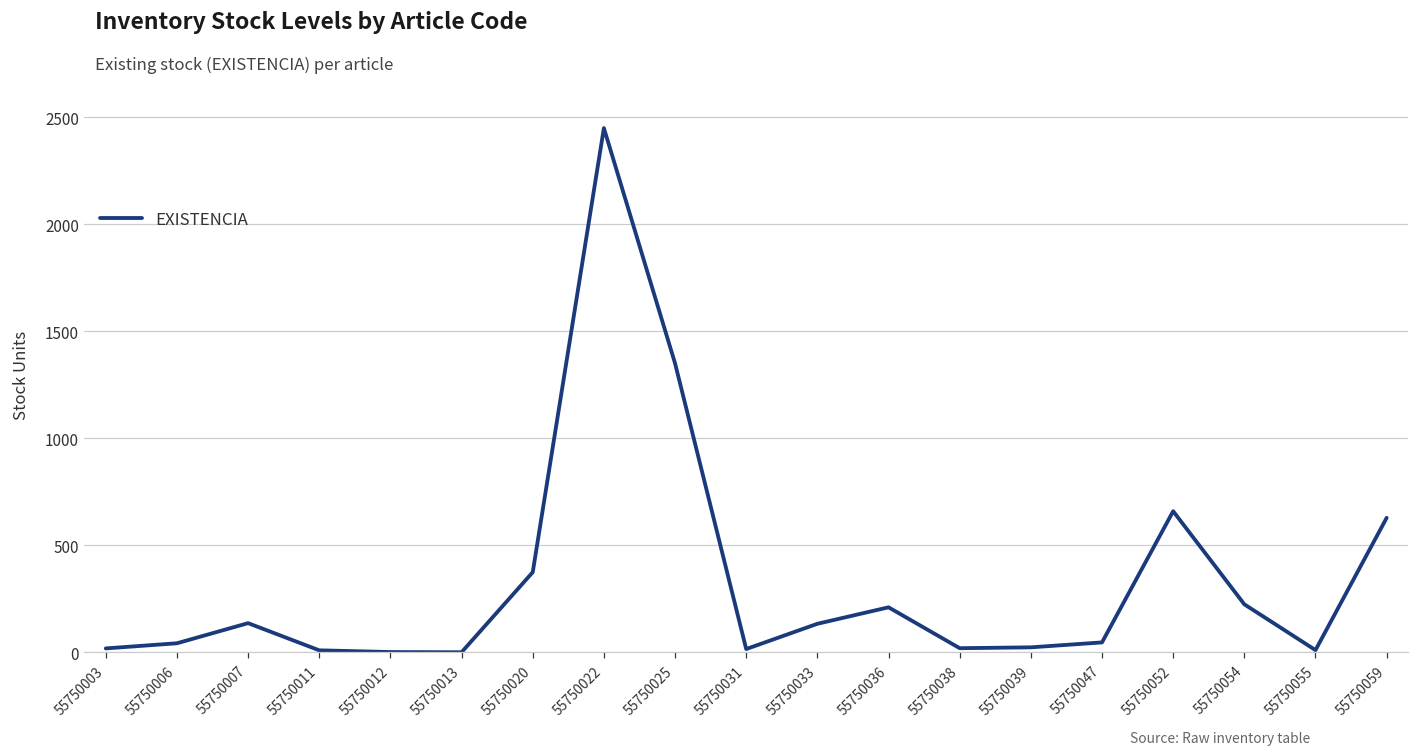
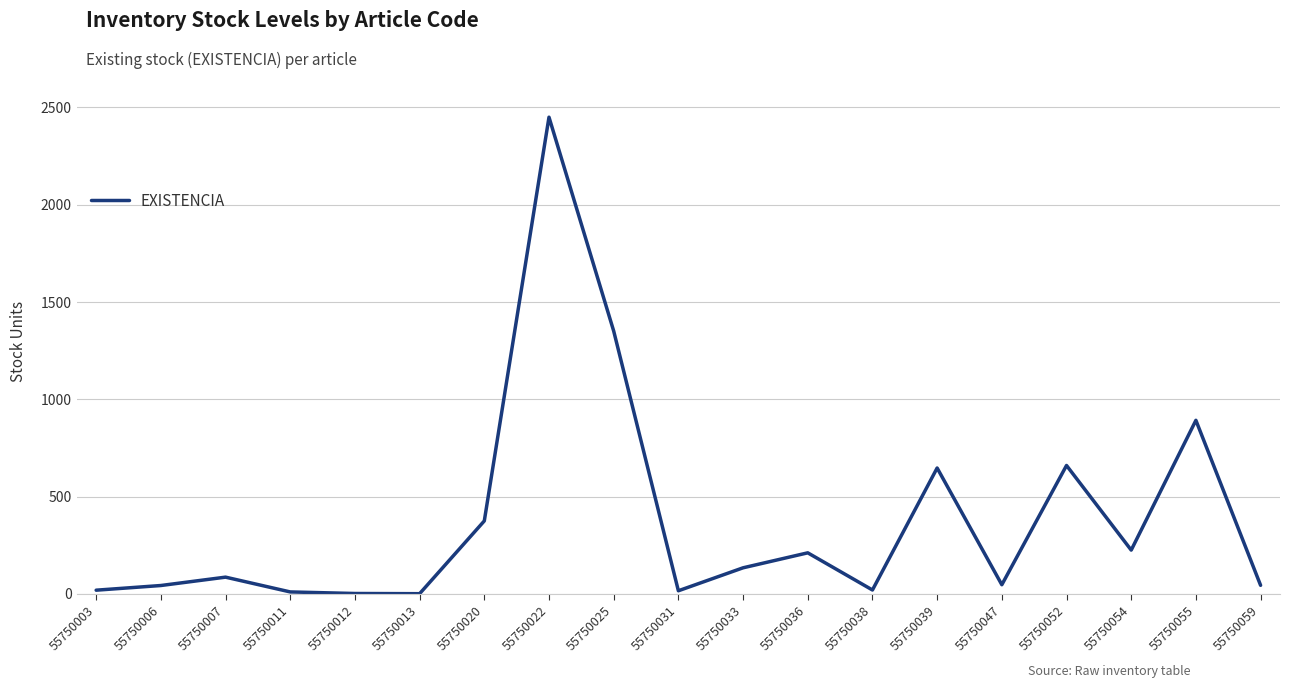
55750007: 140 -> 90
55750039: 20 -> 650
55750055: 10 -> 890
55750059: 630 -> 40
